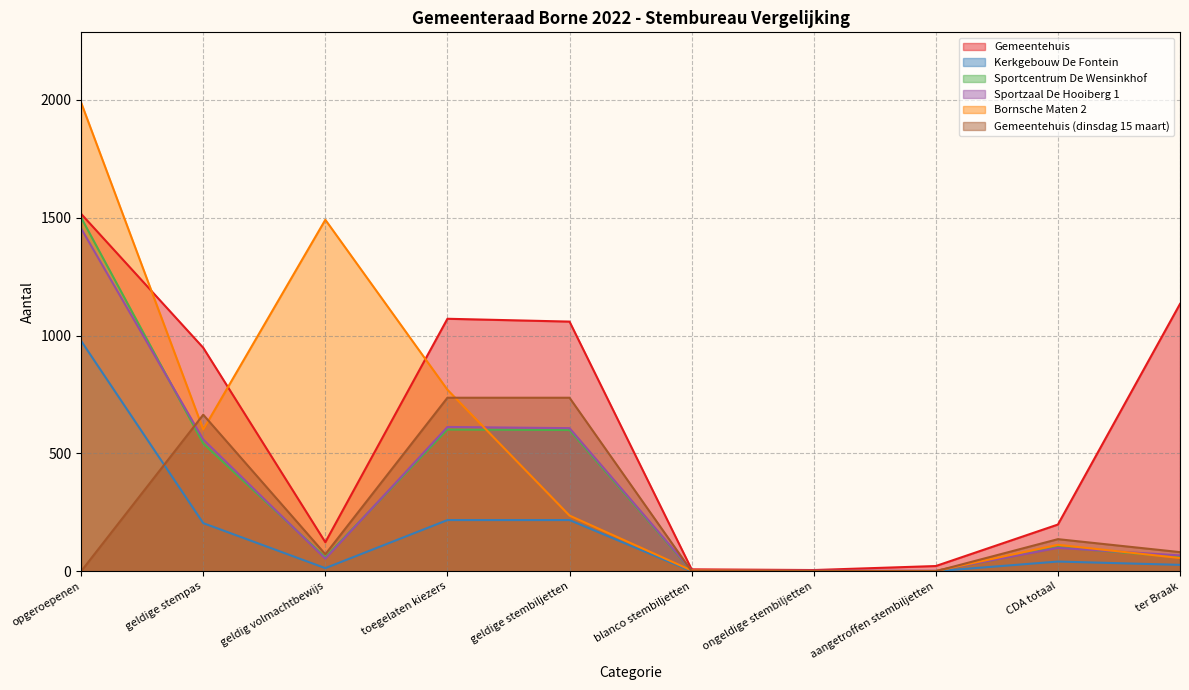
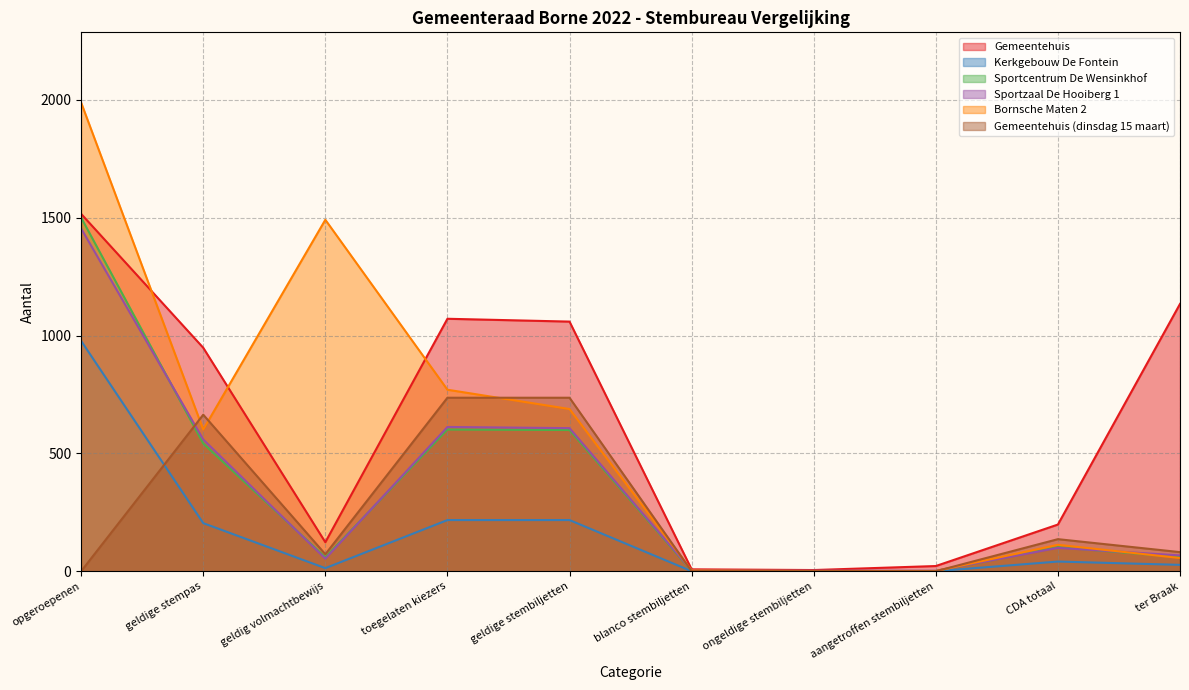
Bornsche Maten 2, geldige stembiljetten: 240 -> 690
